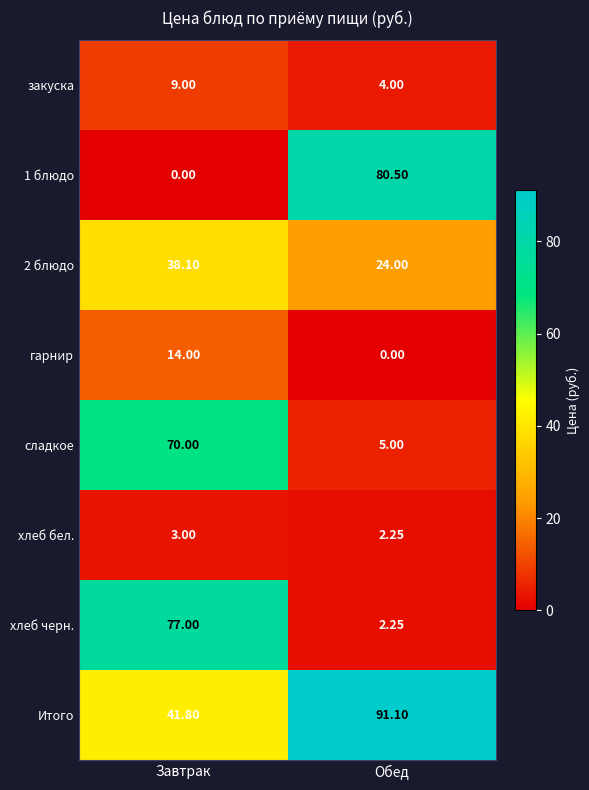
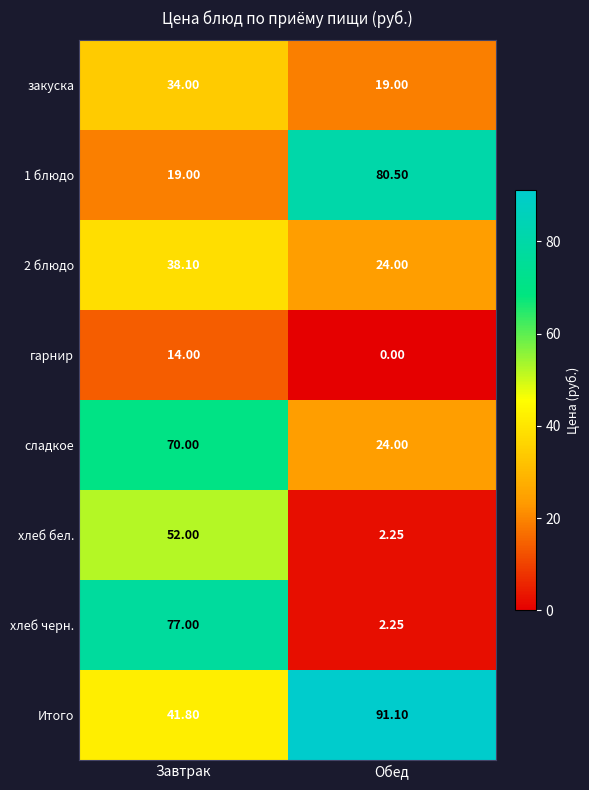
закуска, Завтрак: 9.00 -> 34.00
закуска, Обед: 4.00 -> 19.00
1 блюдо, Завтрак: 0.00 -> 19.00
сладкое, Обед: 5.00 -> 24.00
хлеб бел., Завтрак: 3.00 -> 52.00
